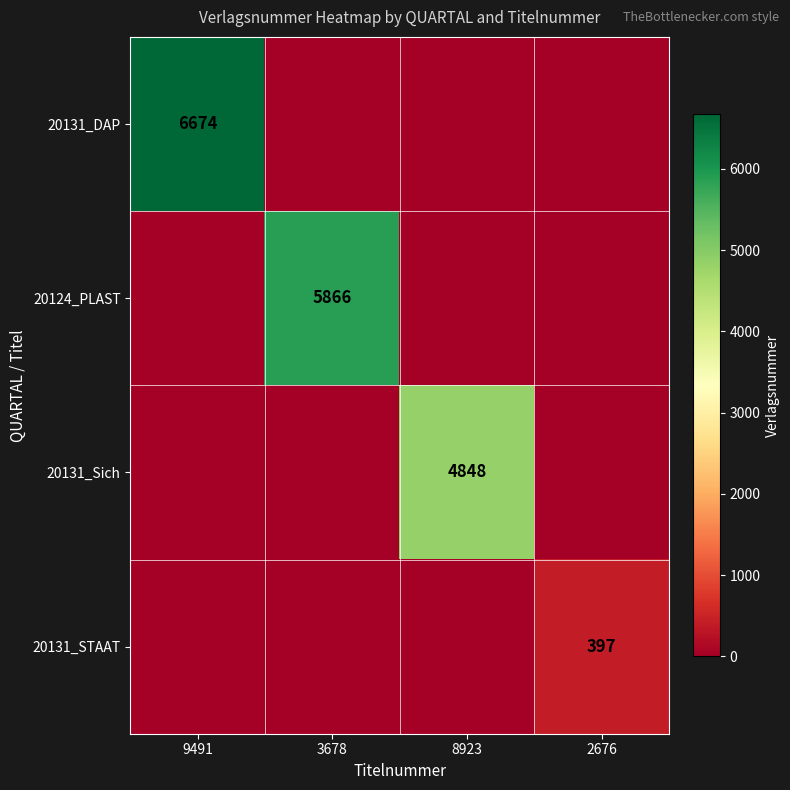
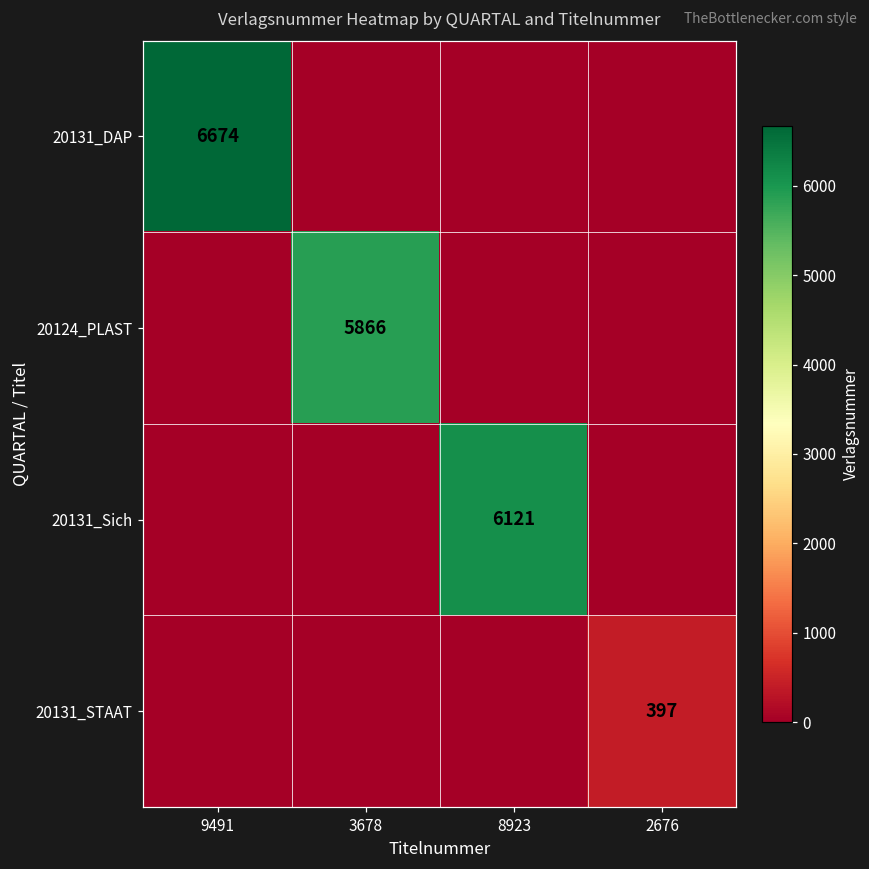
20131_Sich, 8923: 4848 -> 6121
